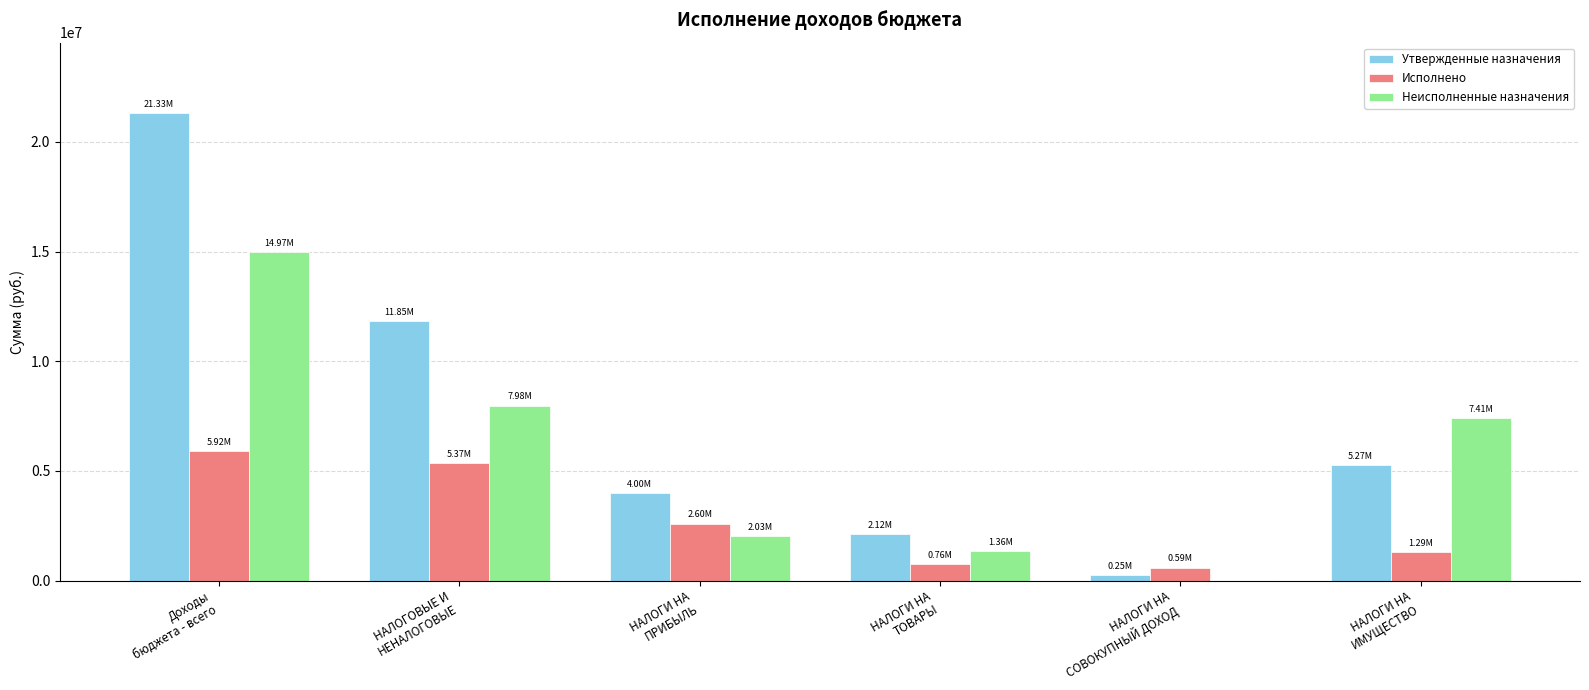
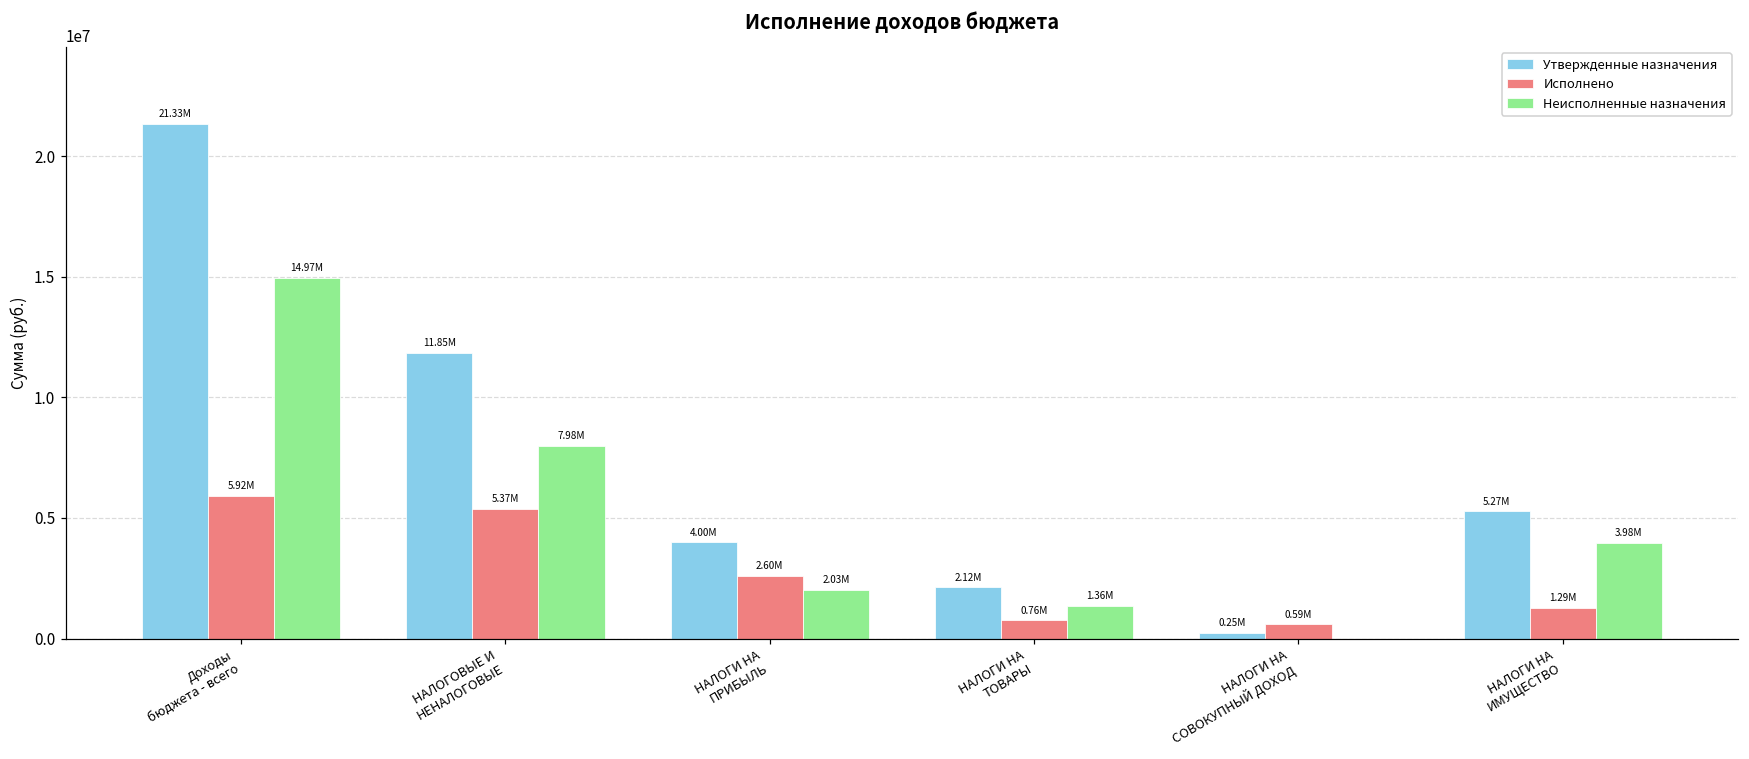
Неисполненные назначения, НАЛОГИ НА ИМУЩЕСТВО: 7.41M -> 3.98M
